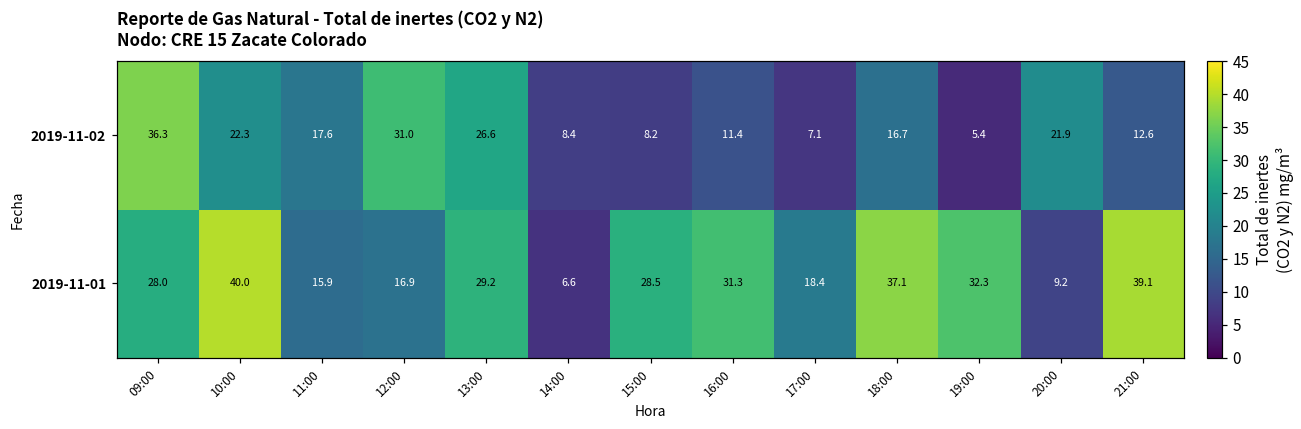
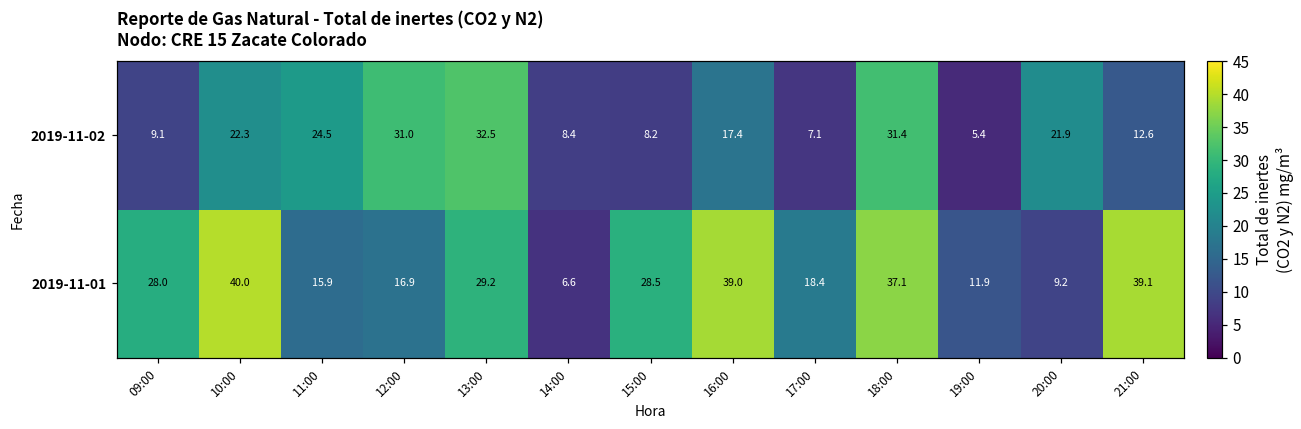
2019-11-02, 09:00: 36.3 -> 9.1
2019-11-02, 11:00: 17.6 -> 24.5
2019-11-02, 13:00: 26.6 -> 32.5
2019-11-02, 16:00: 11.4 -> 17.4
2019-11-02, 18:00: 16.7 -> 31.4
2019-11-01, 16:00: 31.3 -> 39.0
2019-11-01, 19:00: 32.3 -> 11.9
